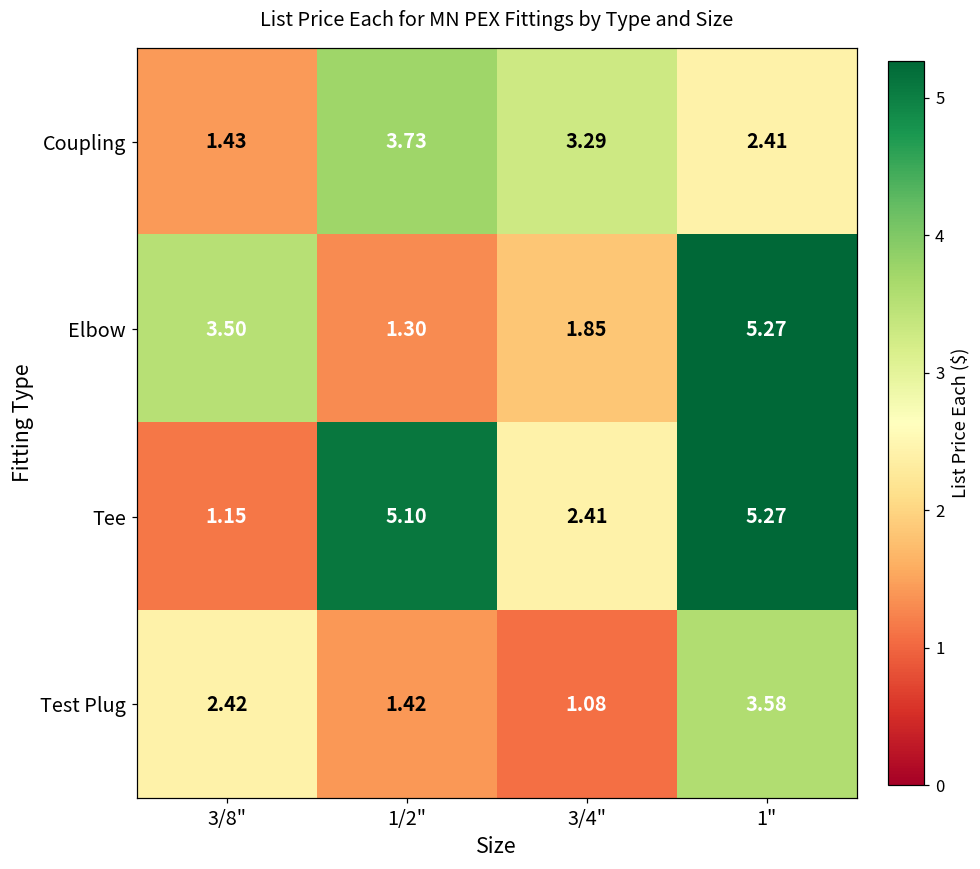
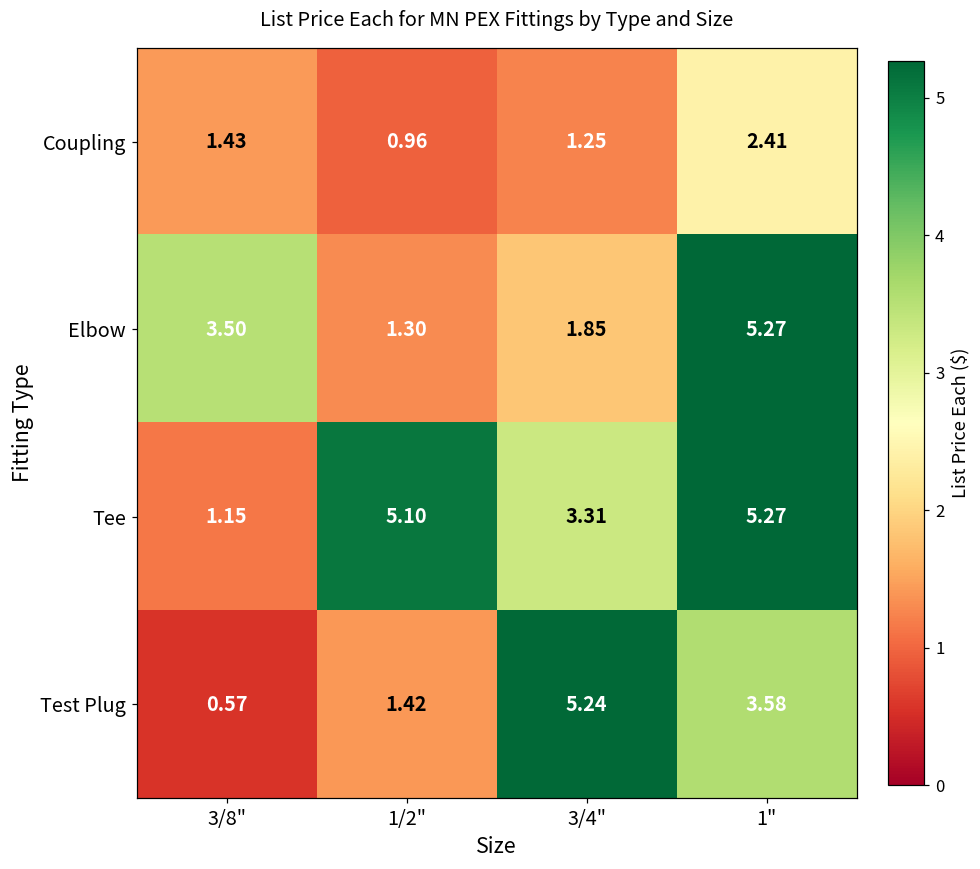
Coupling, 1/2": 3.73 -> 0.96
Coupling, 3/4": 3.29 -> 1.25
Tee, 3/4": 2.41 -> 3.31
Test Plug, 3/8": 2.42 -> 0.57
Test Plug, 3/4": 1.08 -> 5.24
